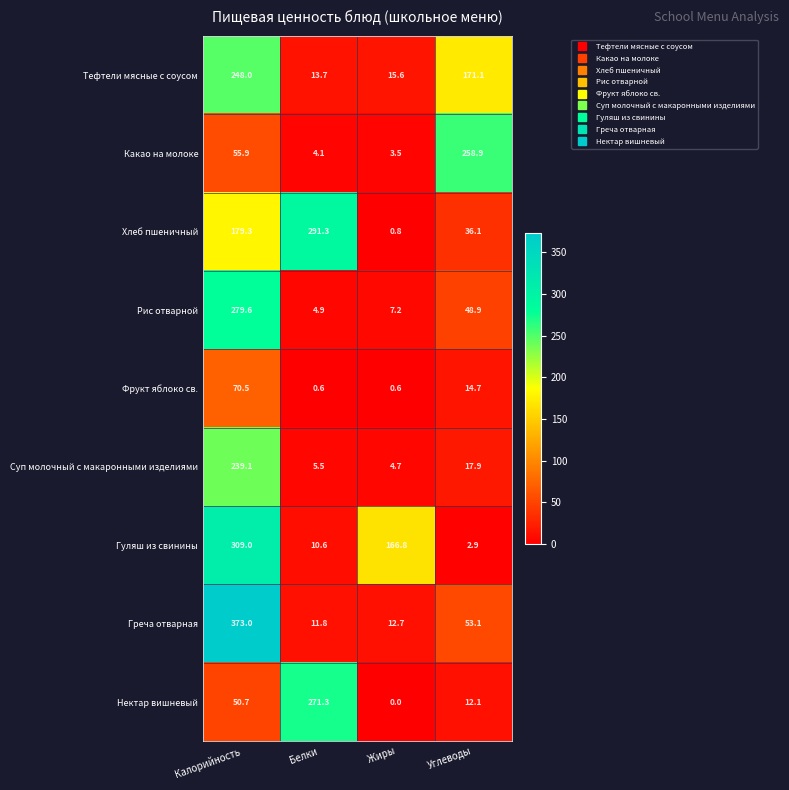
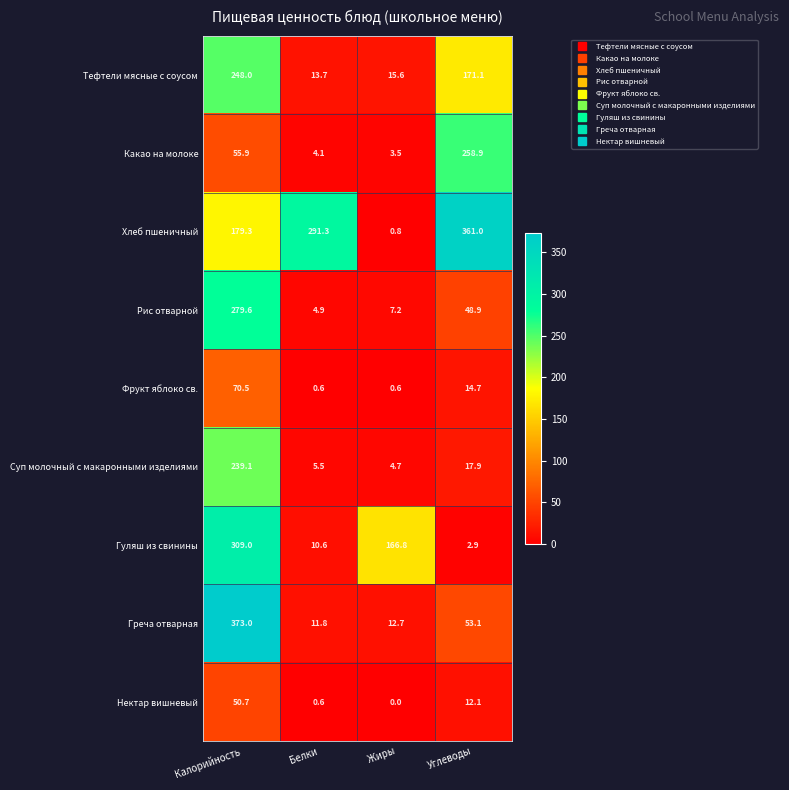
Хлеб пшеничный, Углеводы: 36.1 -> 361.0
Нектар вишневый, Белки: 271.3 -> 0.6
